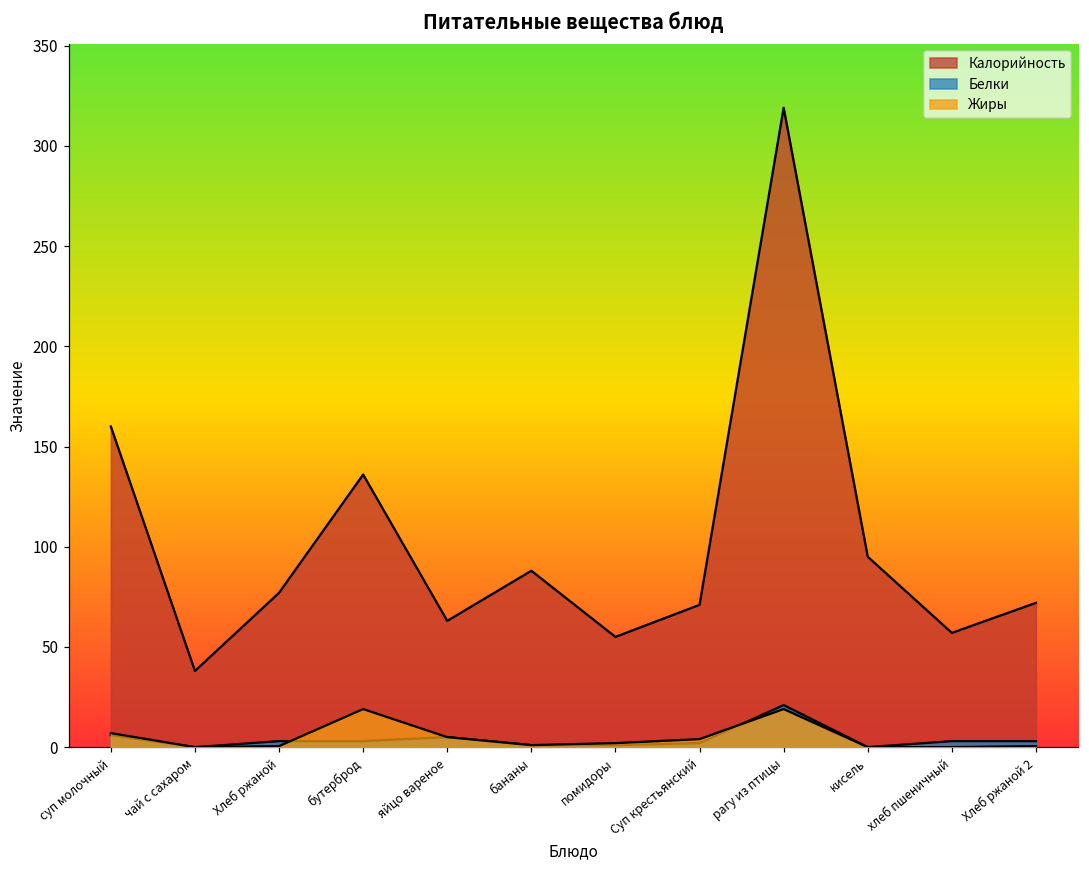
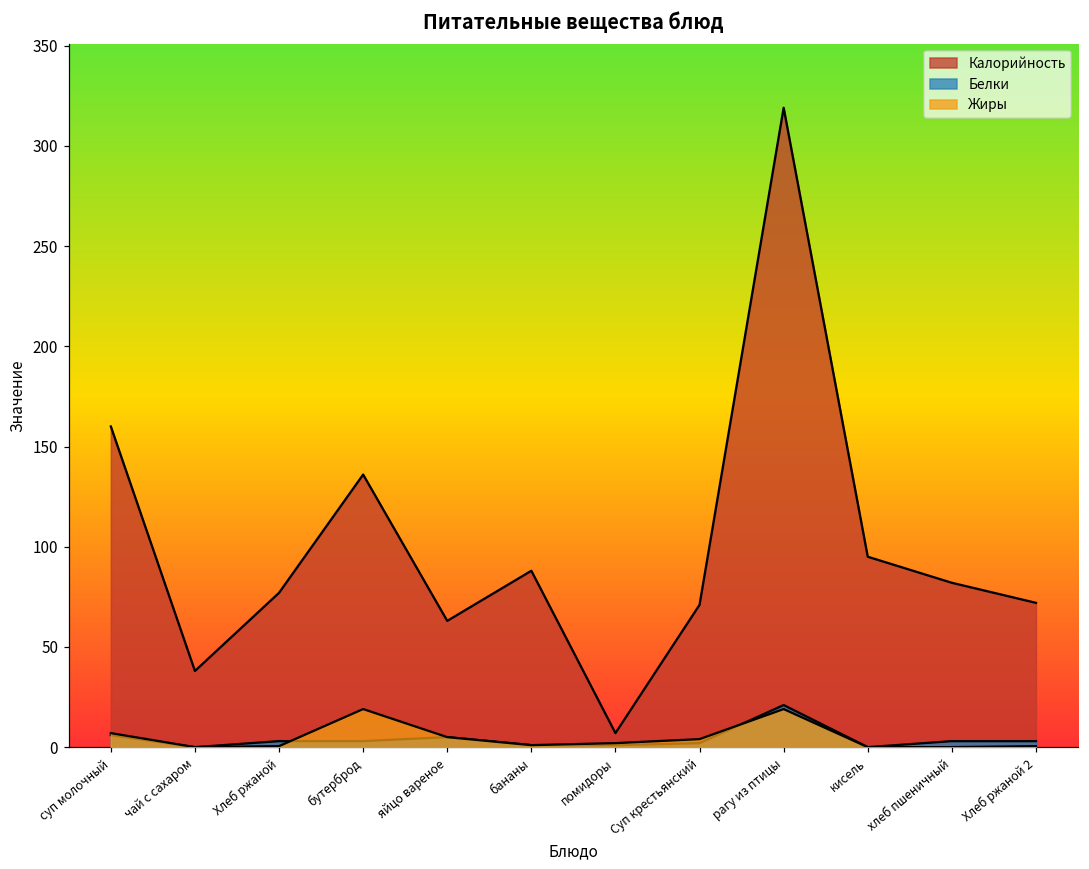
Калорийность, помидоры: 55 -> 7
Калорийность, хлеб пшеничный: 57 -> 82
